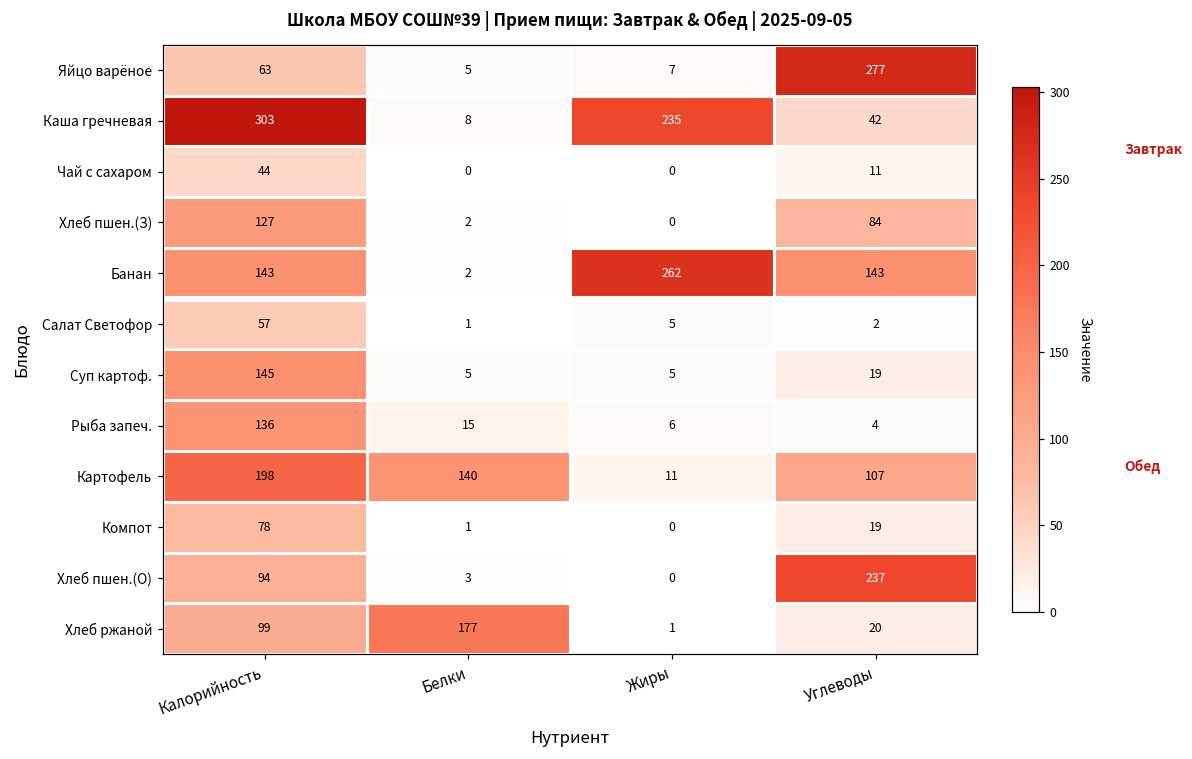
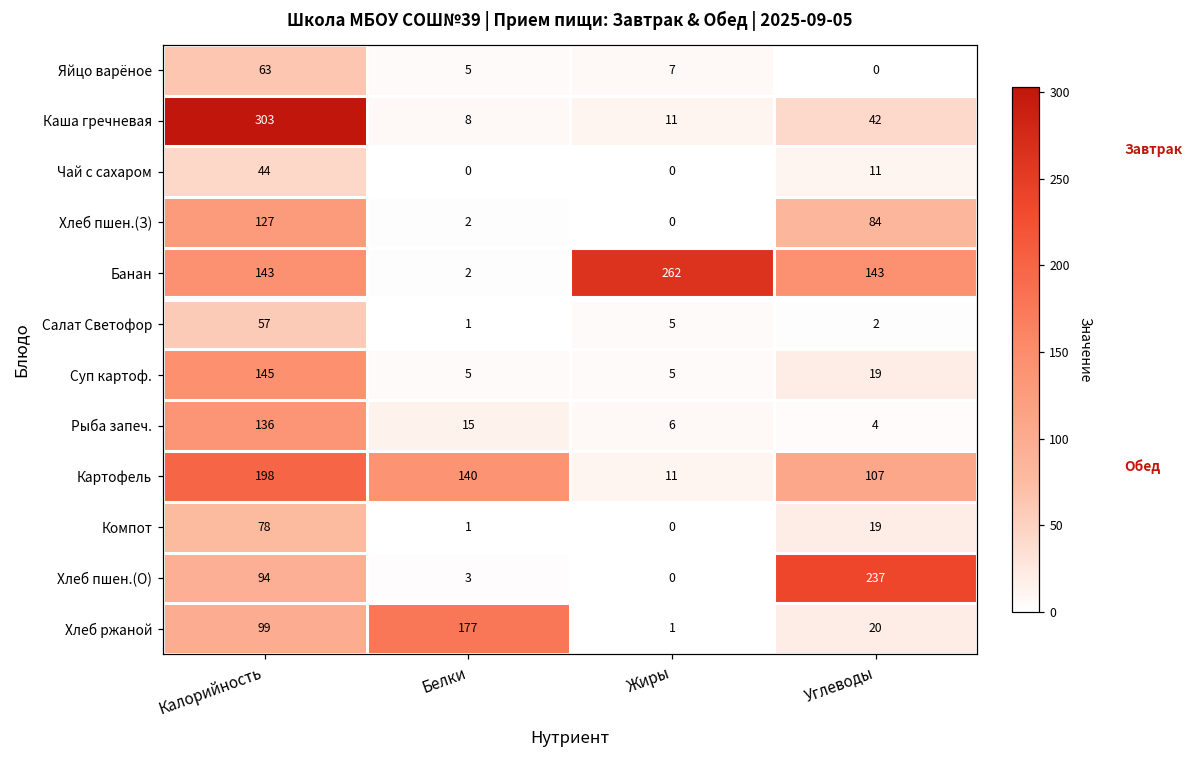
Яйцо варёное, Углеводы: 277 -> 0
Каша гречневая, Жиры: 235 -> 11
